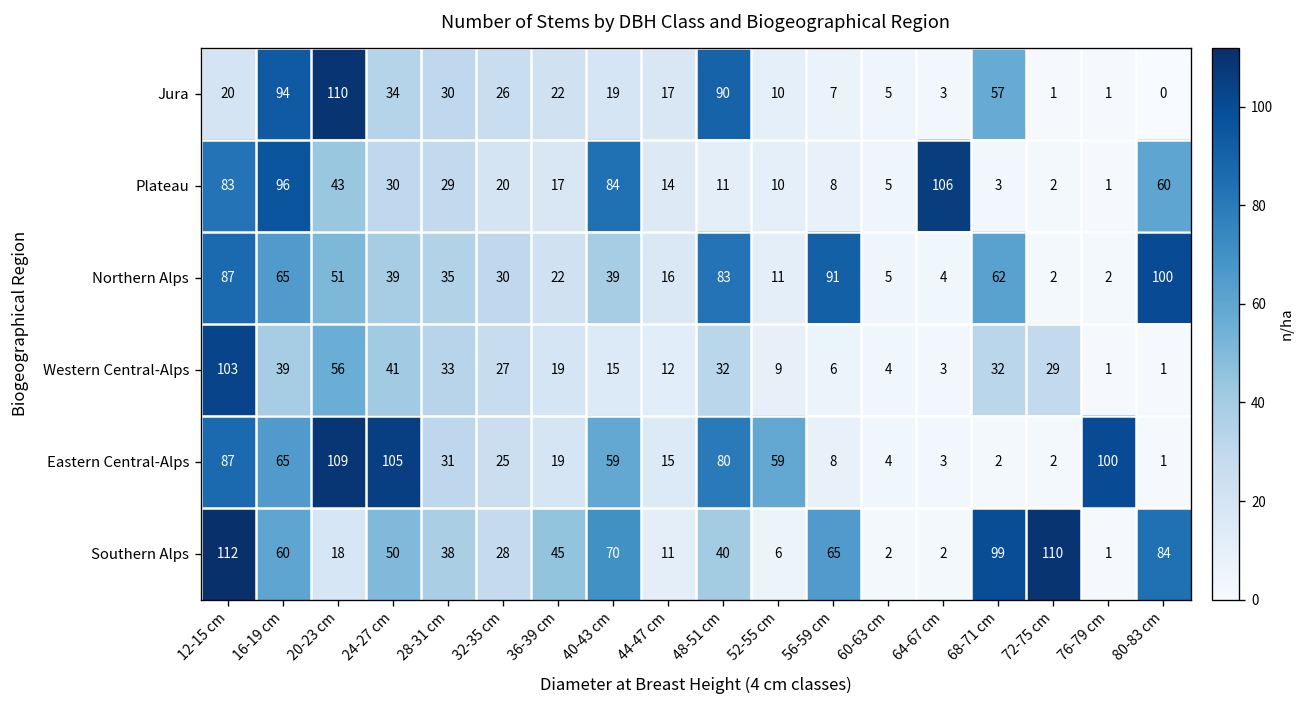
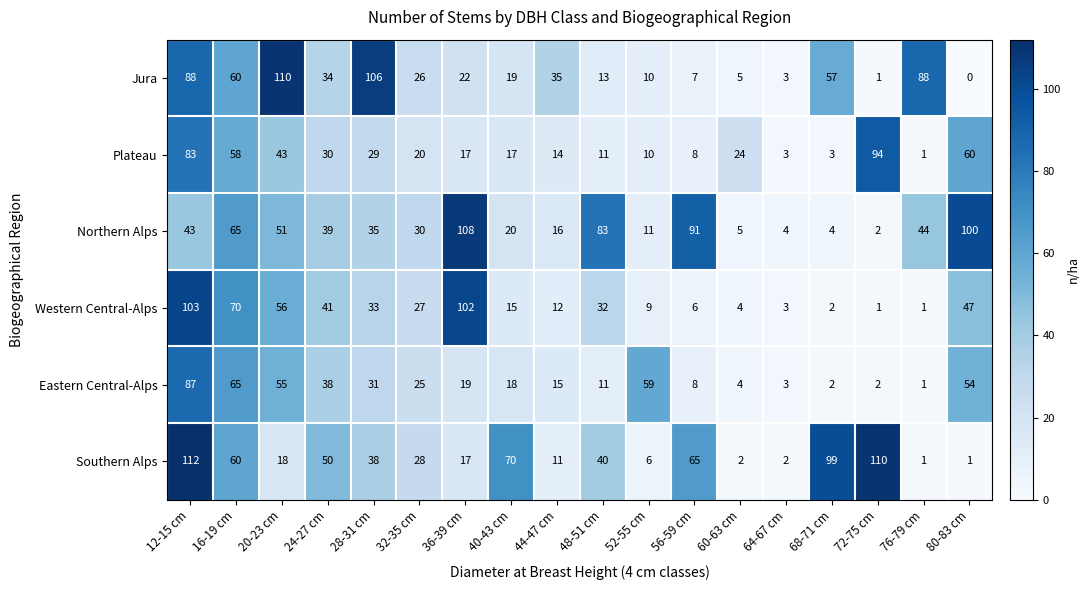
Jura, 12-15 cm: 20 -> 88
Jura, 16-19 cm: 94 -> 60
Jura, 28-31 cm: 30 -> 106
Jura, 44-47 cm: 17 -> 35
Jura, 48-51 cm: 90 -> 13
Jura, 76-79 cm: 1 -> 88
Plateau, 16-19 cm: 96 -> 58
Plateau, 40-43 cm: 84 -> 17
Plateau, 60-63 cm: 5 -> 24
Plateau, 64-67 cm: 106 -> 3
Plateau, 72-75 cm: 2 -> 94
Northern Alps, 12-15 cm: 87 -> 43
Northern Alps, 36-39 cm: 22 -> 108
Northern Alps, 40-43 cm: 39 -> 20
Northern Alps, 68-71 cm: 62 -> 4
Northern Alps, 76-79 cm: 2 -> 44
Western Central-Alps, 16-19 cm: 39 -> 70
Western Central-Alps, 36-39 cm: 19 -> 102
Western Central-Alps, 68-71 cm: 32 -> 2
Western Central-Alps, 72-75 cm: 29 -> 1
Western Central-Alps, 80-83 cm: 1 -> 47
Eastern Central-Alps, 20-23 cm: 109 -> 55
Eastern Central-Alps, 24-27 cm: 105 -> 38
Eastern Central-Alps, 40-43 cm: 59 -> 18
Eastern Central-Alps, 48-51 cm: 80 -> 11
Eastern Central-Alps, 76-79 cm: 100 -> 1
Eastern Central-Alps, 80-83 cm: 1 -> 54
Southern Alps, 36-39 cm: 45 -> 17
Southern Alps, 80-83 cm: 84 -> 1
